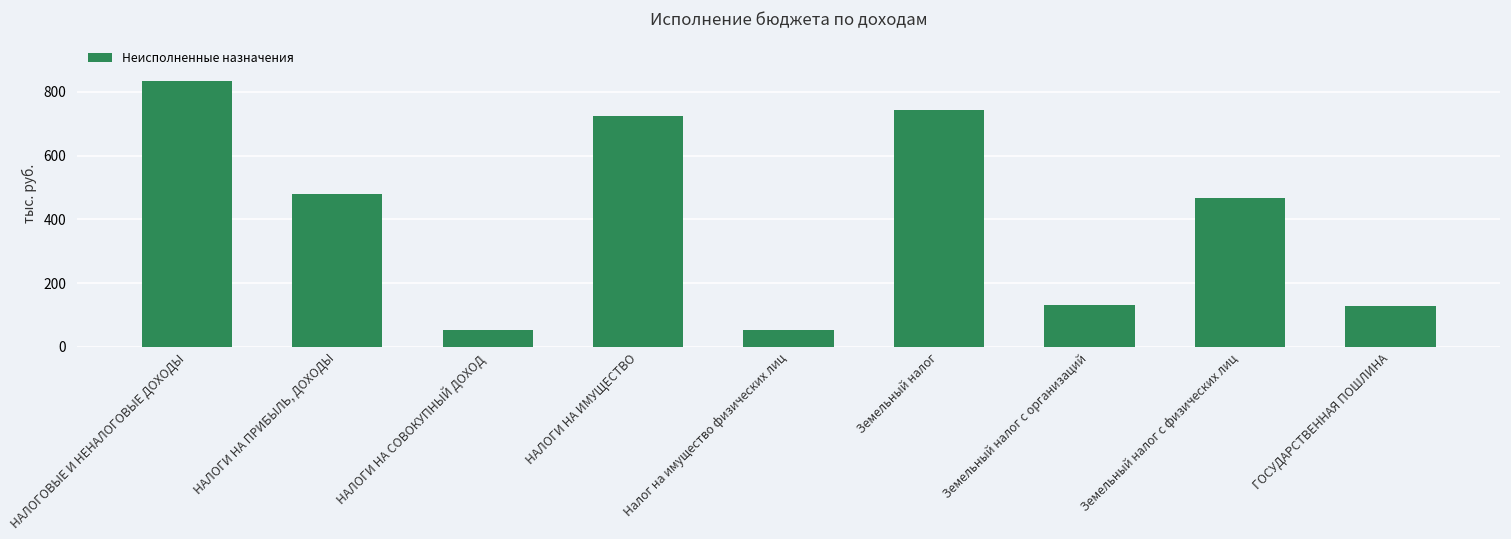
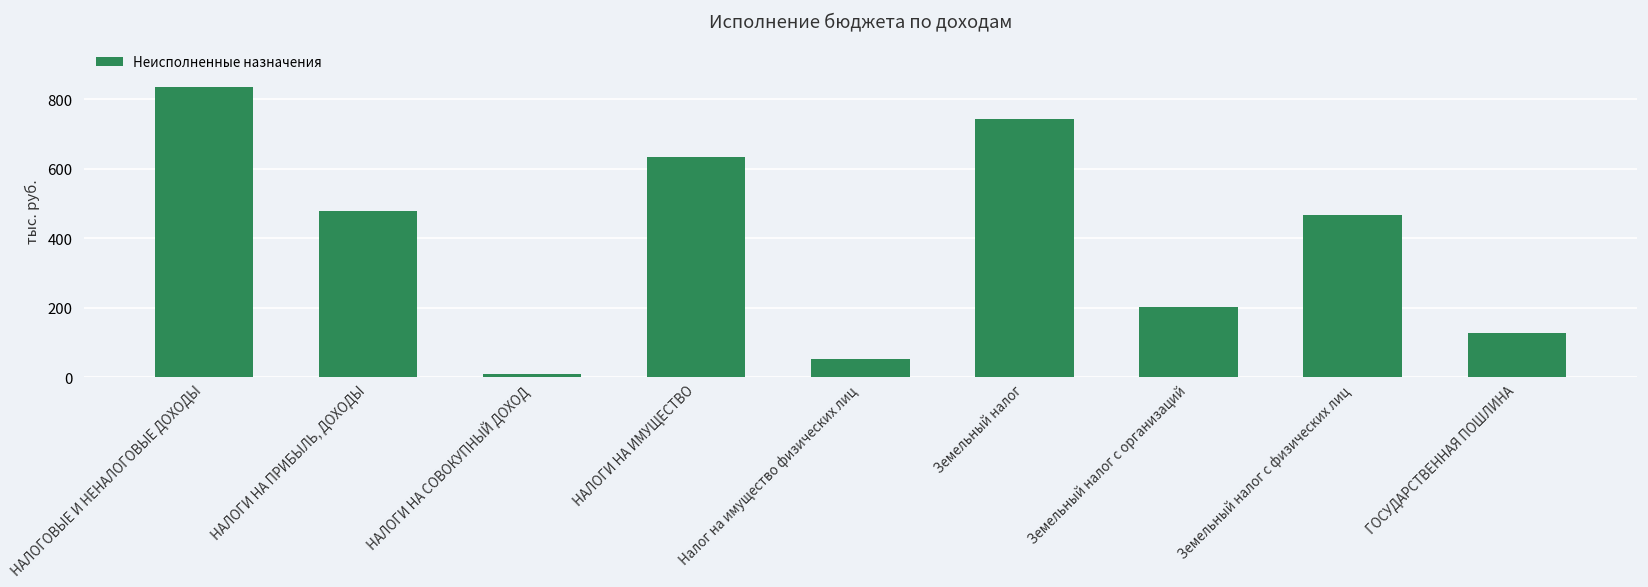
НАЛОГИ НА СОВОКУПНЫЙ ДОХОД: 50 -> 10
НАЛОГИ НА ИМУЩЕСТВО: 720 -> 630
Земельный налог с организаций: 130 -> 200
